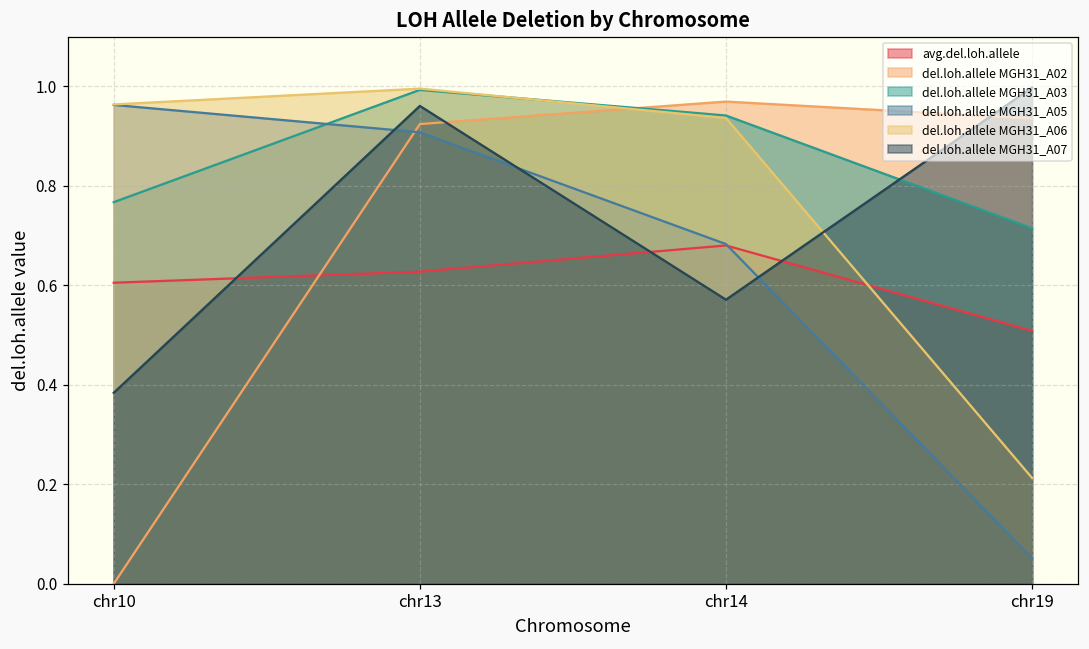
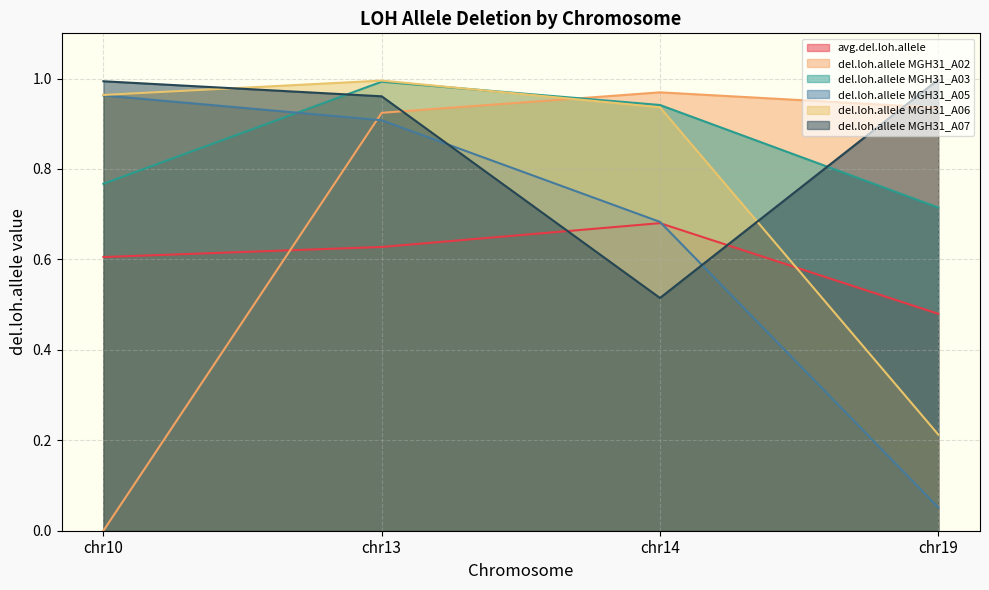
del.loh.allele MGH31_A07, chr10: 0.38 -> 0.99
del.loh.allele MGH31_A07, chr14: 0.57 -> 0.51
avg.del.loh.allele, chr19: 0.51 -> 0.48
